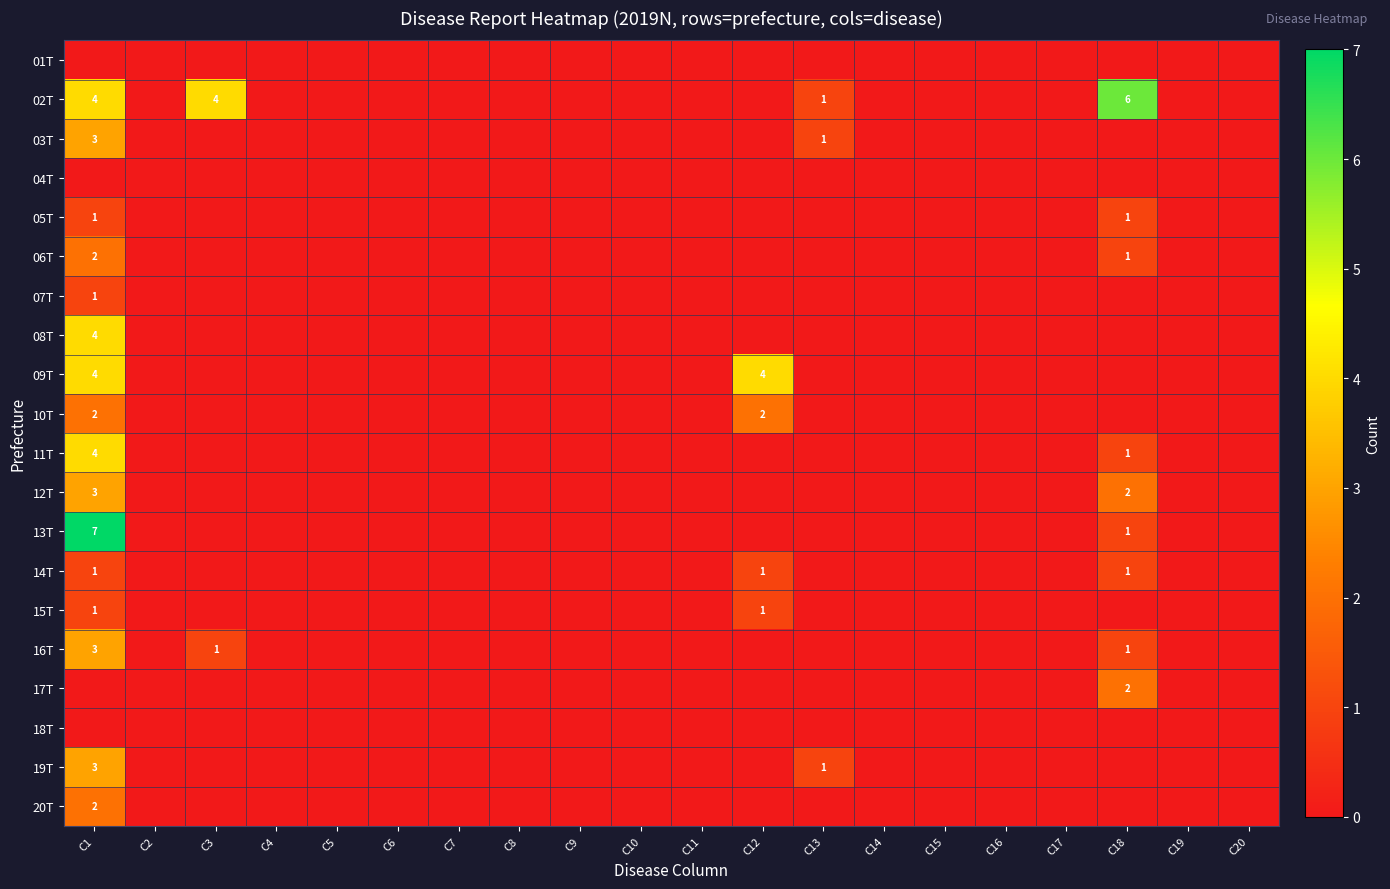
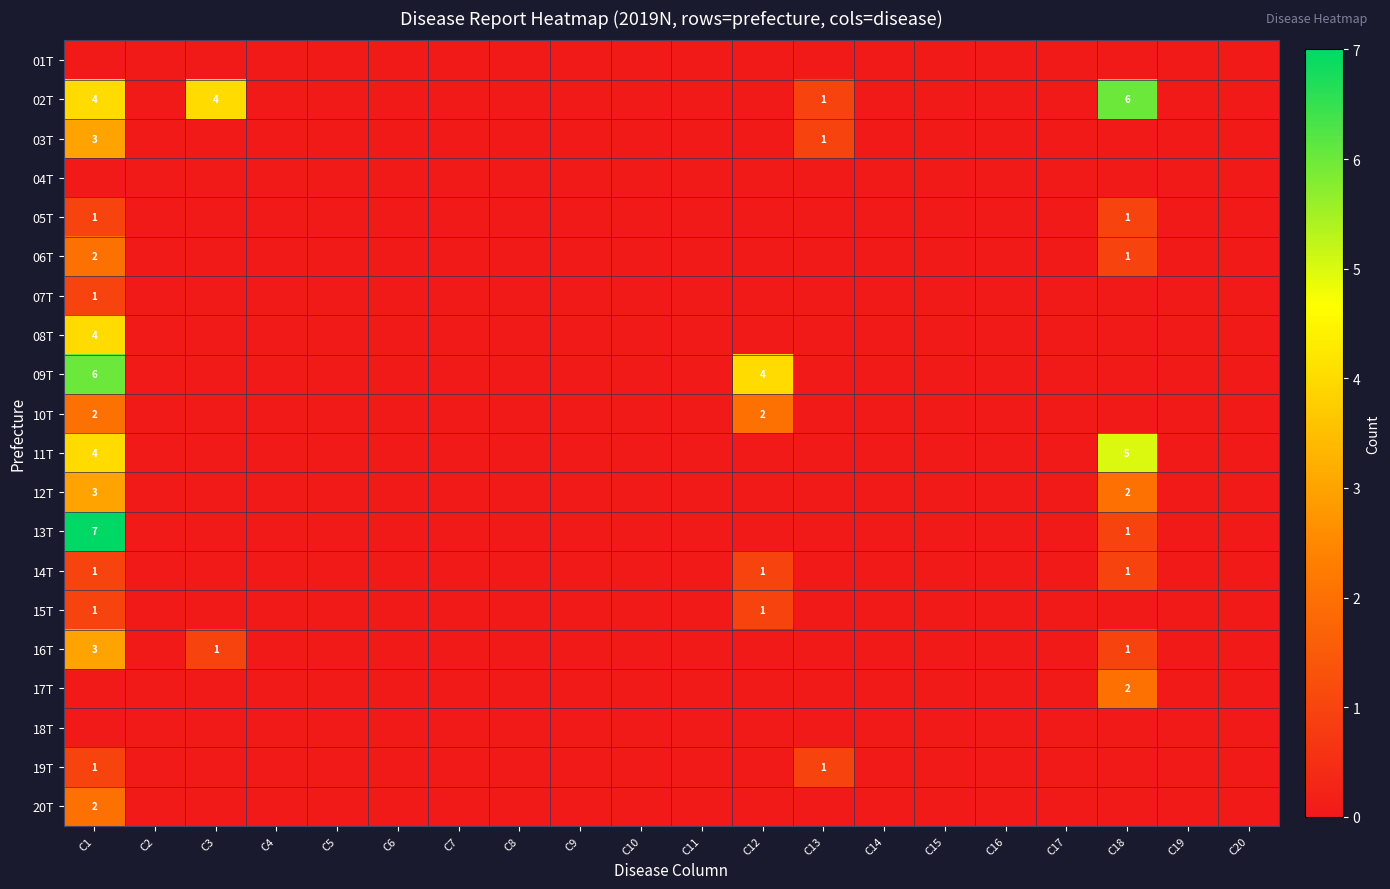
09T, C1: 4 -> 6
11T, C18: 1 -> 5
19T, C1: 3 -> 1
